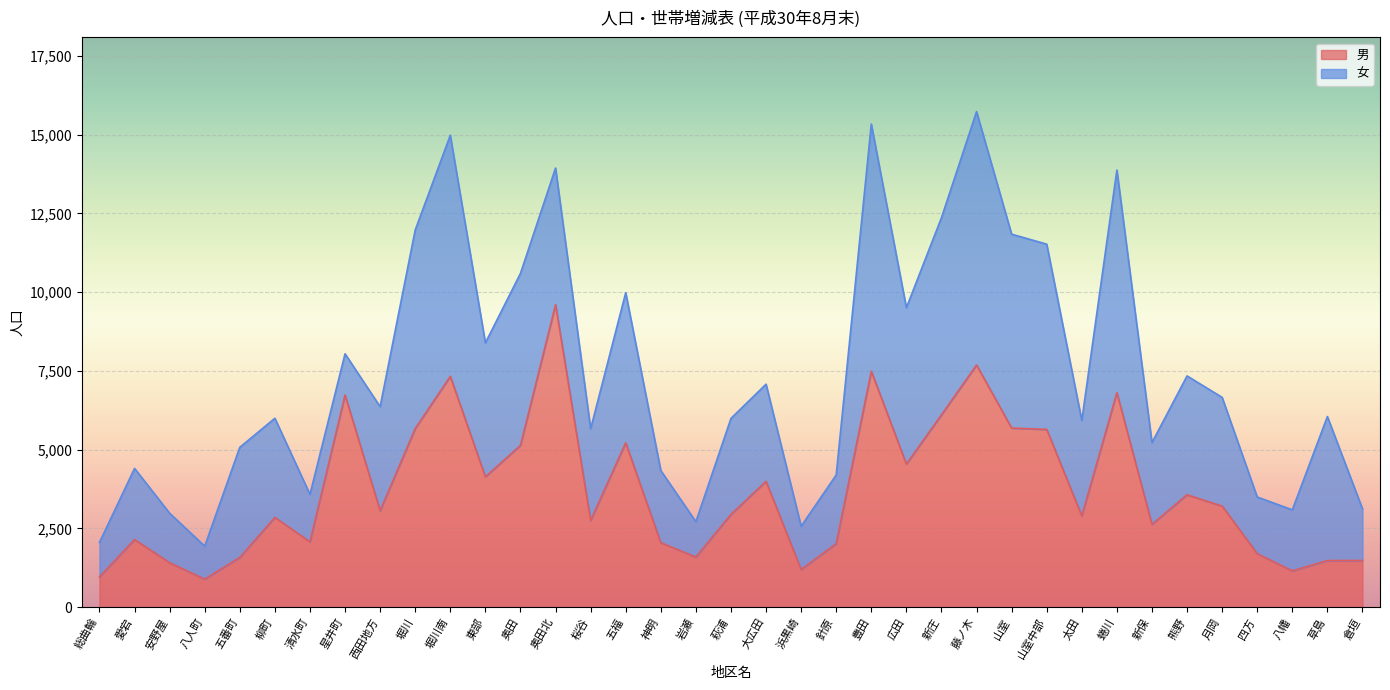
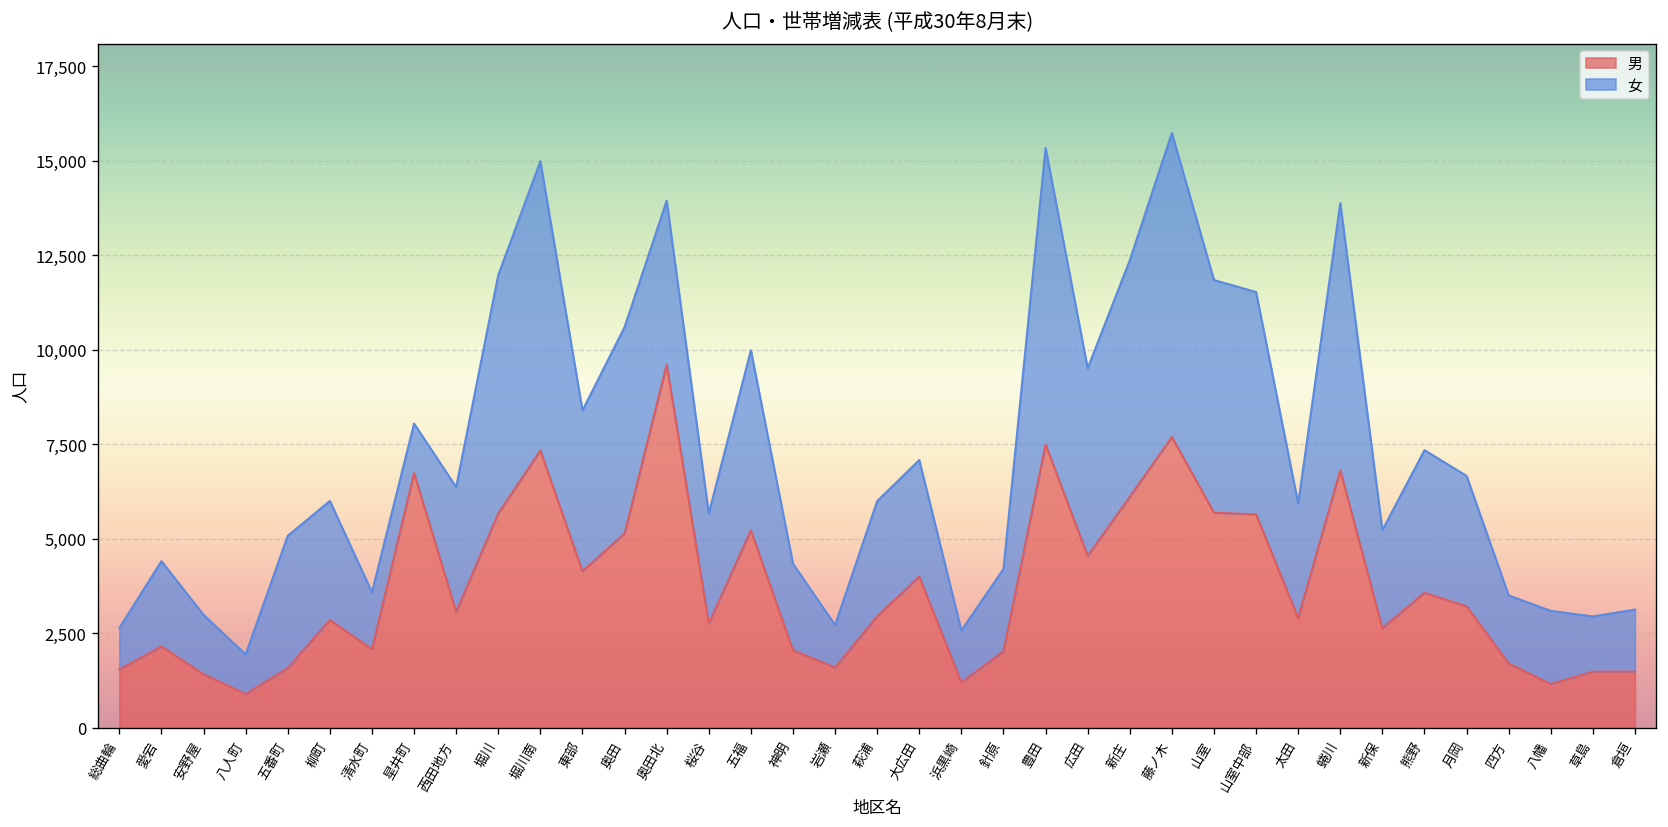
男, 総曲輪: 1,000 -> 1,500
女, 草島: 4,600 -> 1,500
